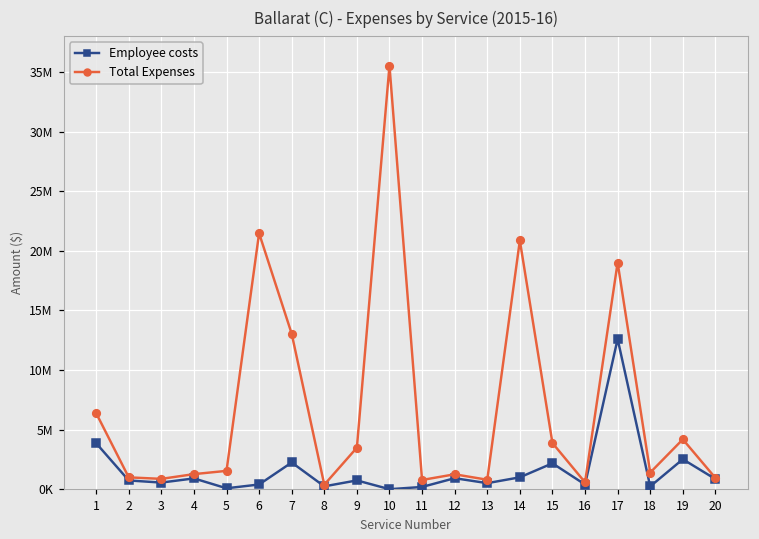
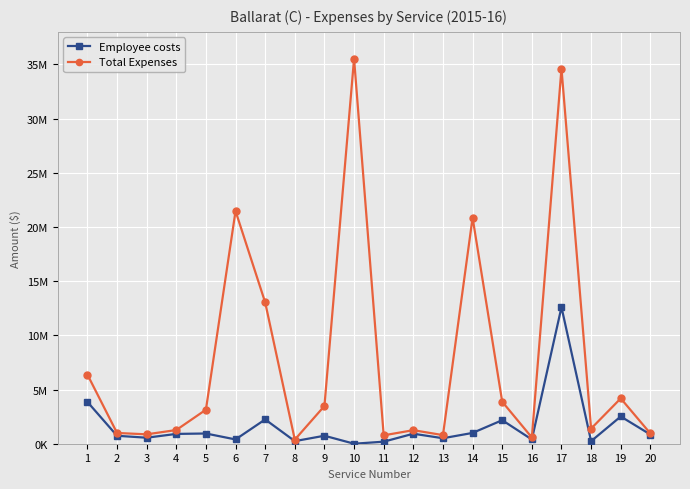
Employee costs, 5: 100000 -> 900000
Total Expenses, 5: 1500000 -> 3100000
Total Expenses, 17: 19000000 -> 34600000
